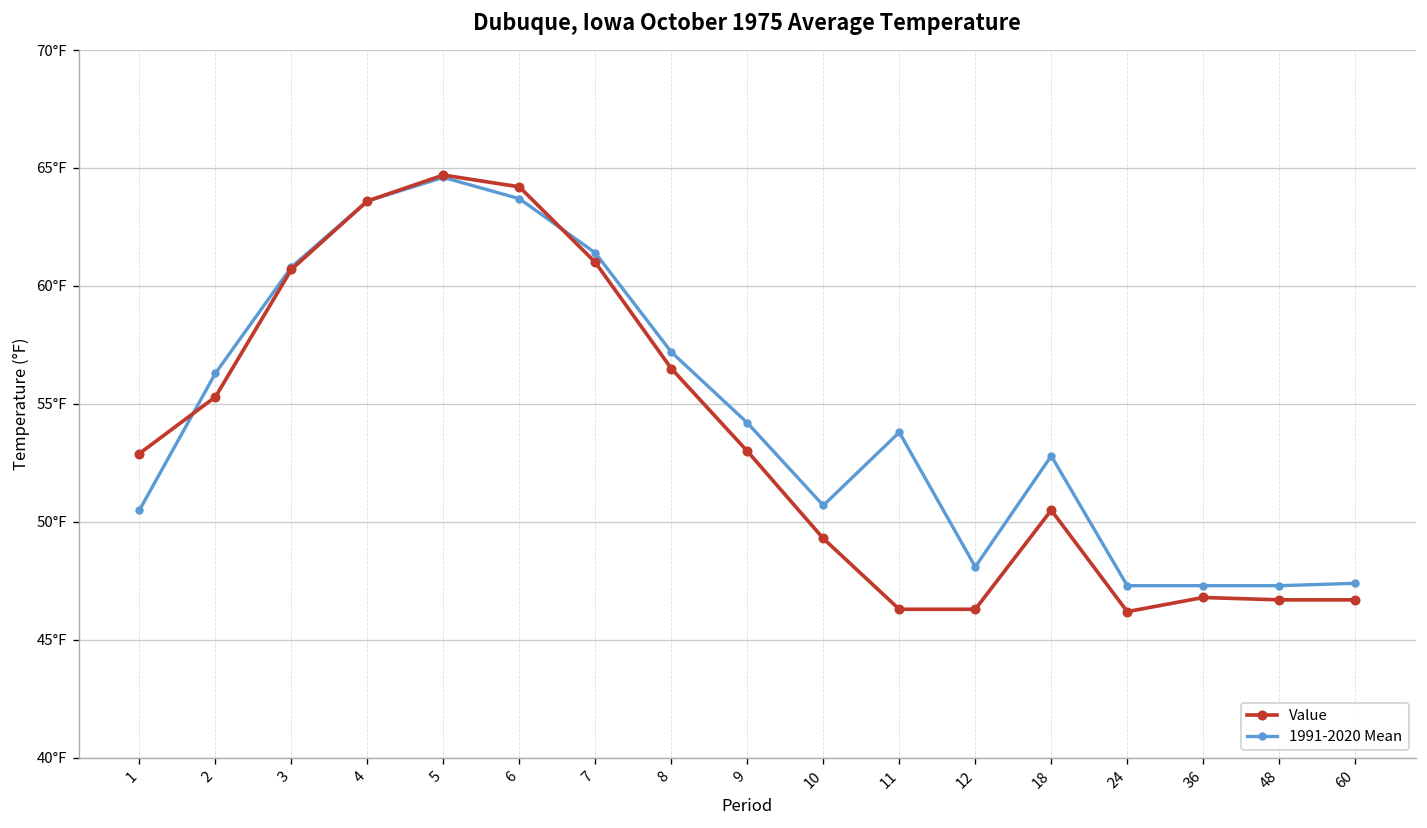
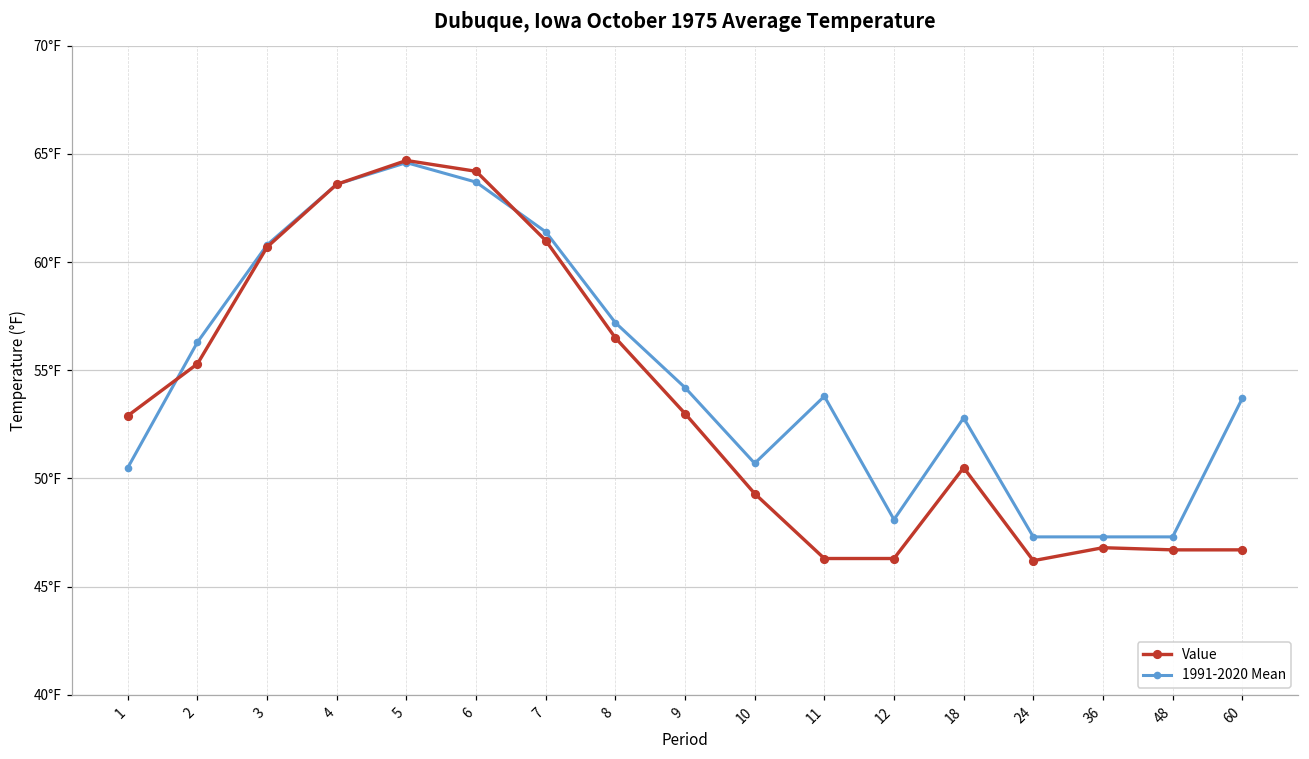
1991-2020 Mean, 60: 47.4°F -> 53.7°F
